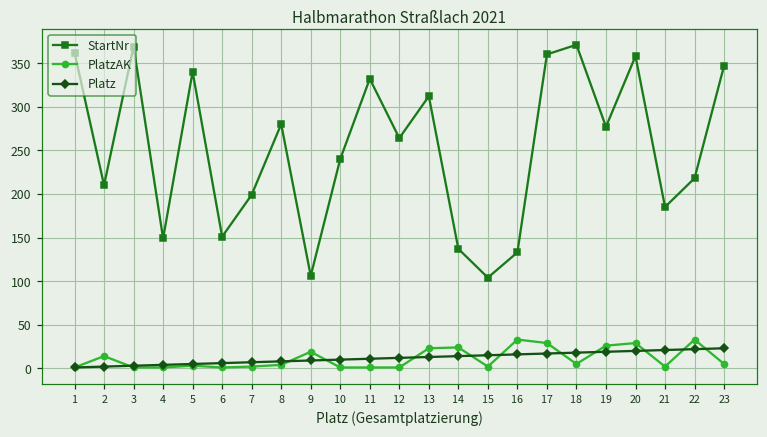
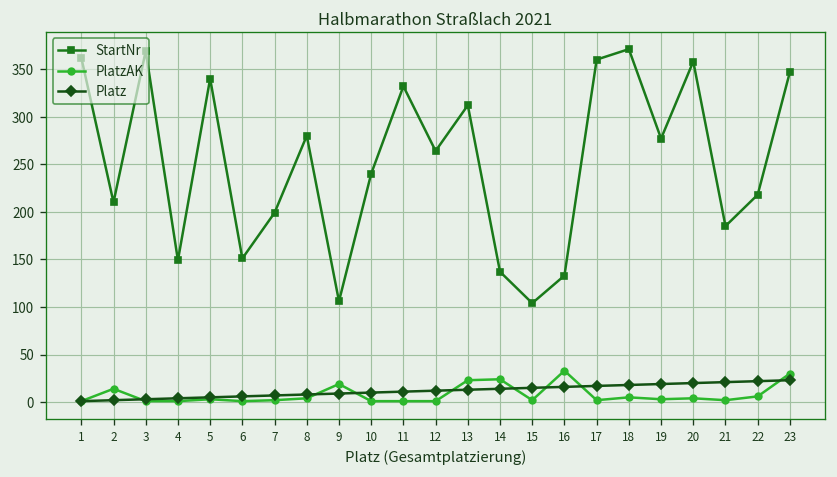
PlatzAK, 17: 30 -> 0
PlatzAK, 19: 30 -> 0
PlatzAK, 20: 30 -> 0
PlatzAK, 22: 30 -> 10
PlatzAK, 23: 10 -> 30
